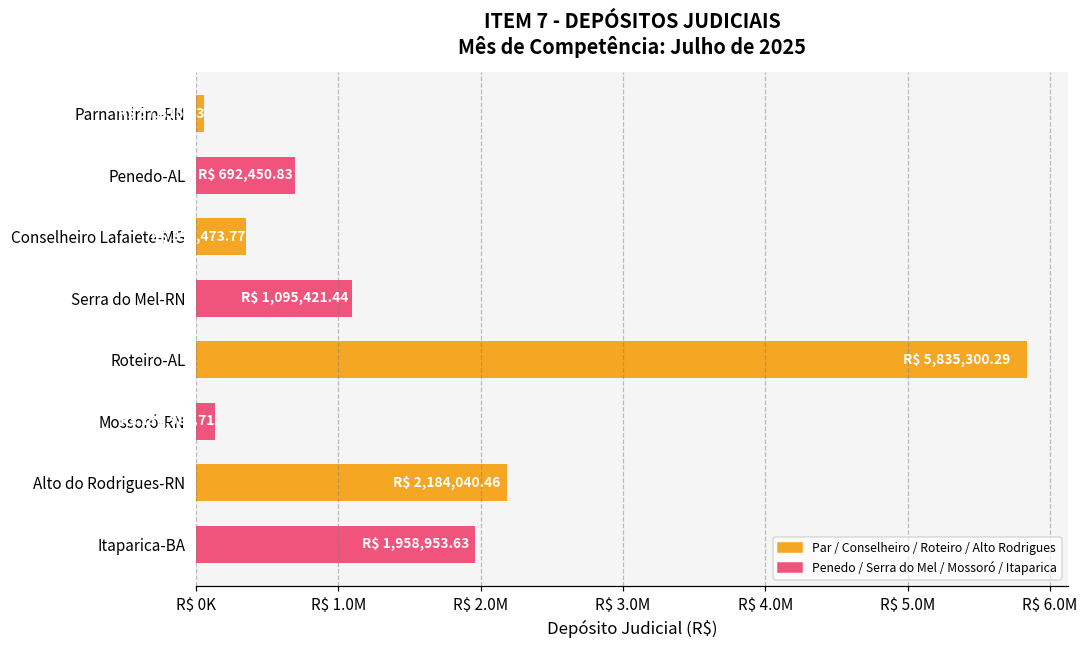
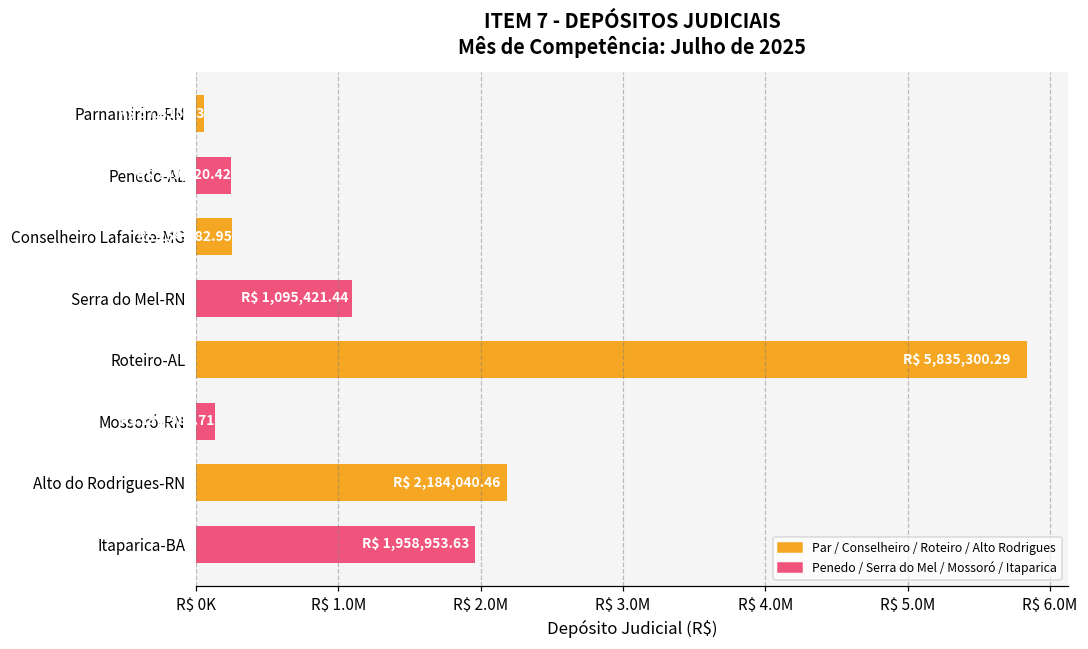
Penedo-AL: R$ 690000 -> R$ 250000
Conselheiro Lafaiete-MG: R$ 350000 -> R$ 250000
